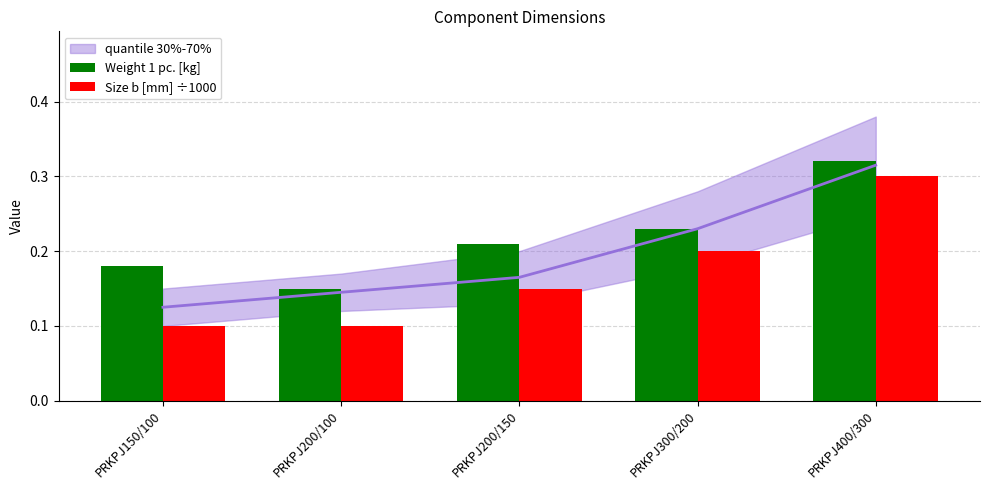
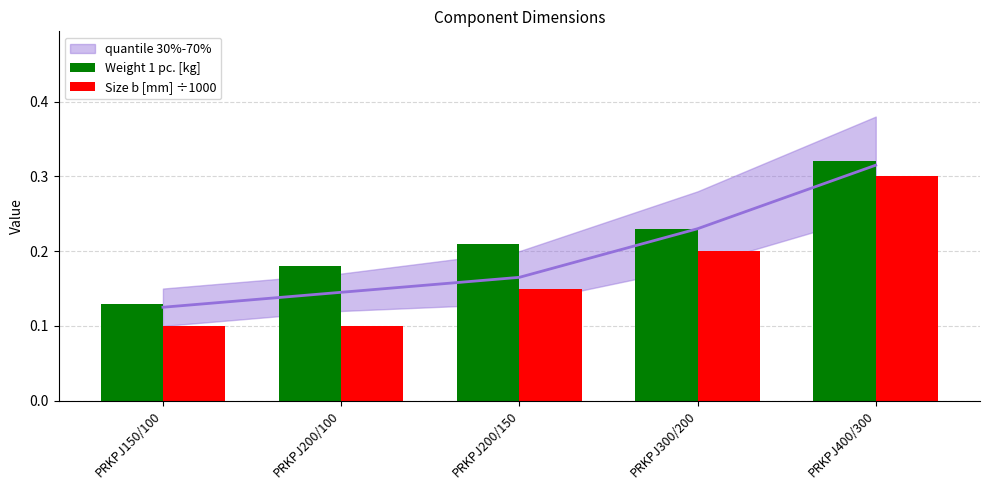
Weight 1 pc. [kg], PRKPJ150/100: 0.18 -> 0.13
Weight 1 pc. [kg], PRKPJ200/100: 0.15 -> 0.18
